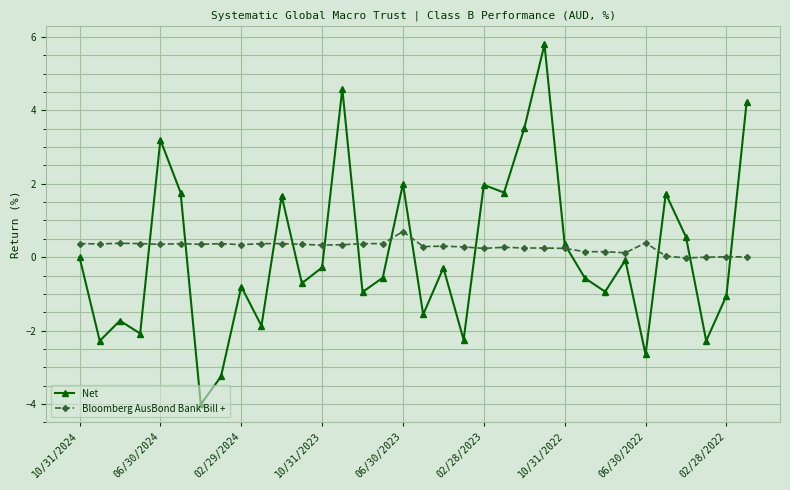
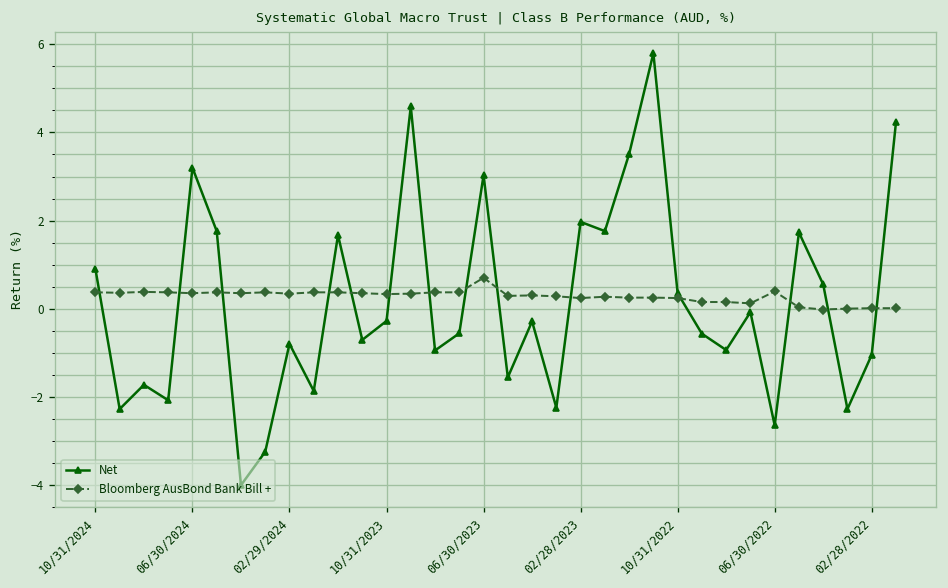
Net, 10/31/2024: 0.0 -> 0.9
Net, 06/30/2023: 2.0 -> 3.0
